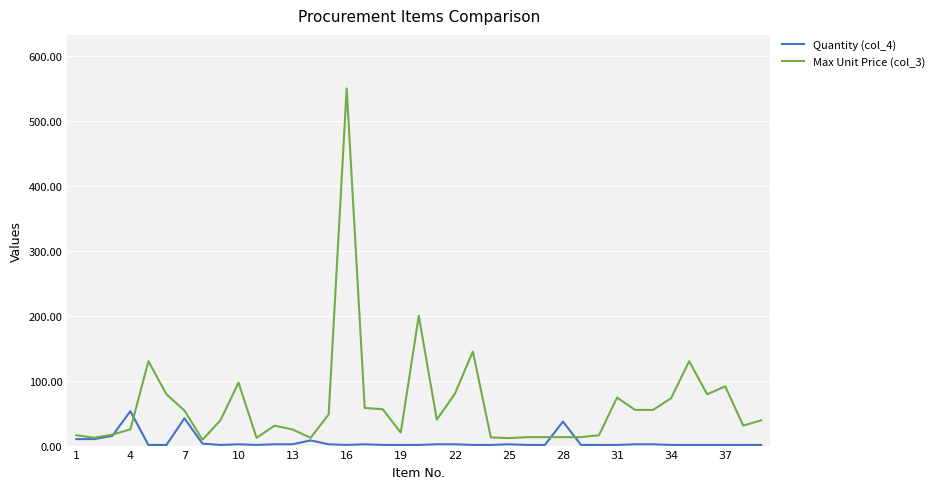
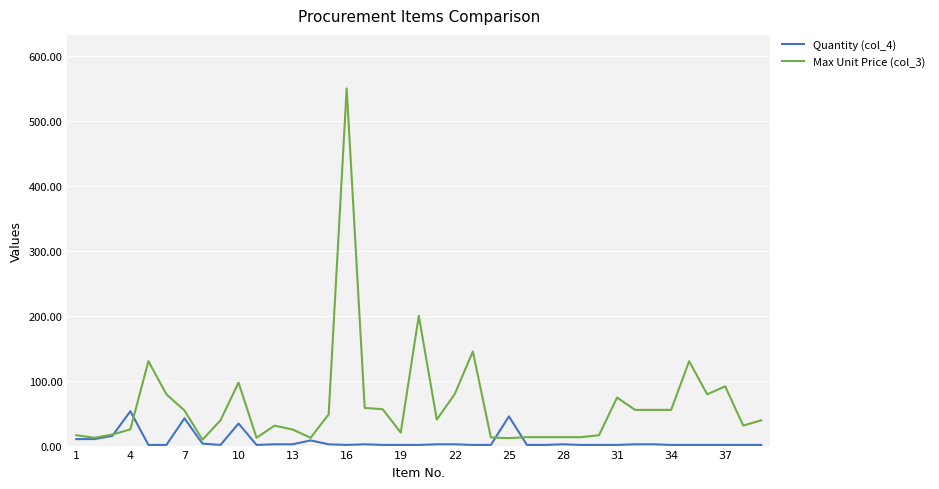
Quantity (col_4), 10: 0 -> 30
Quantity (col_4), 25: 0 -> 50
Quantity (col_4), 28: 40 -> 0
Max Unit Price (col_3), 34: 70 -> 60
